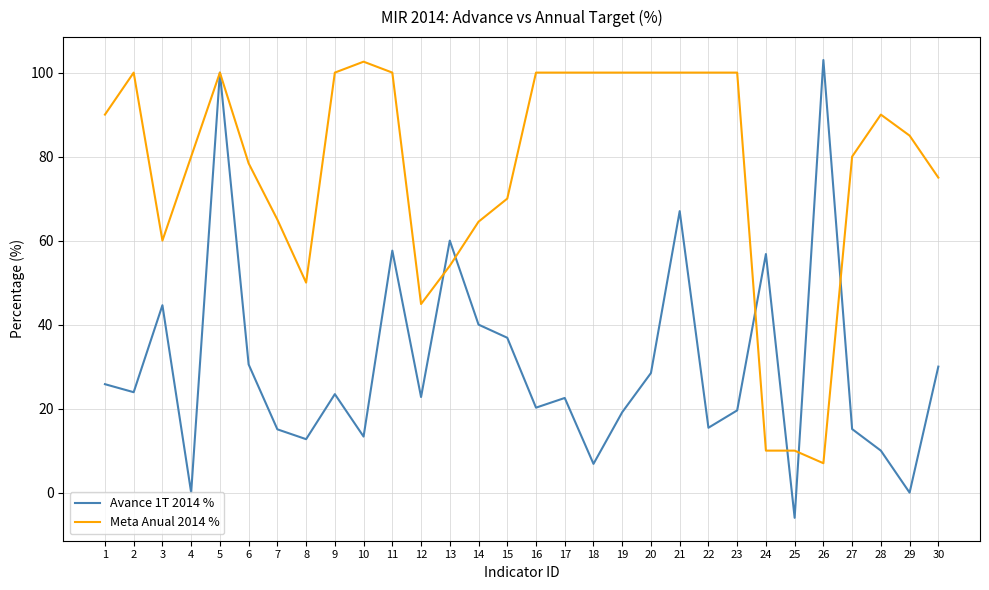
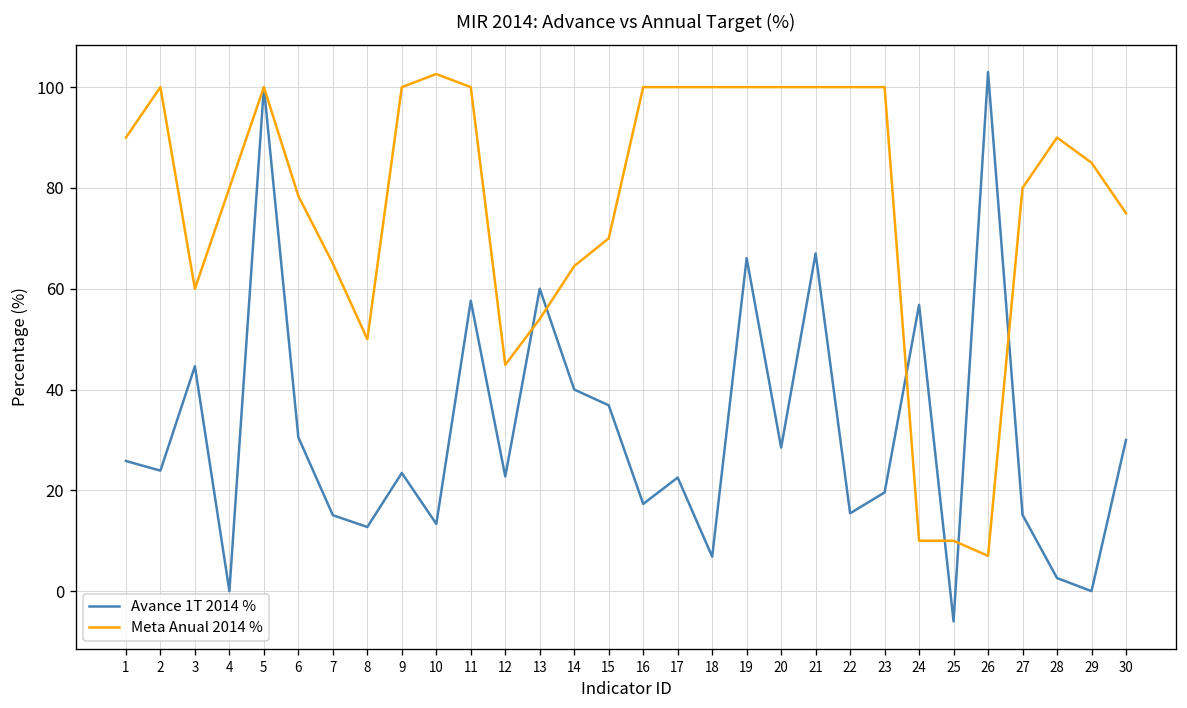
Avance 1T 2014 %, 16: 20 -> 17
Avance 1T 2014 %, 19: 19 -> 66
Avance 1T 2014 %, 28: 10 -> 3
